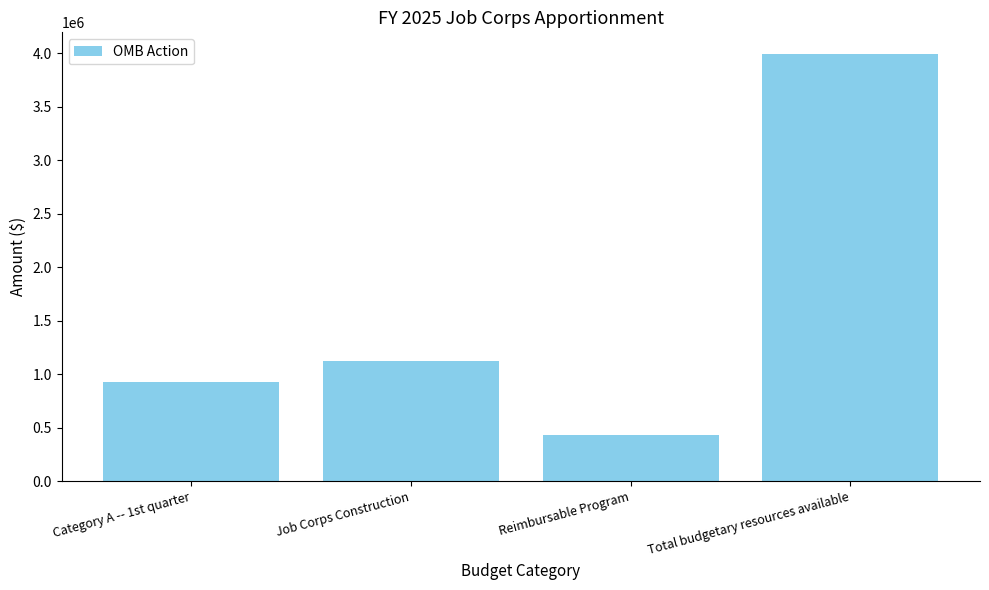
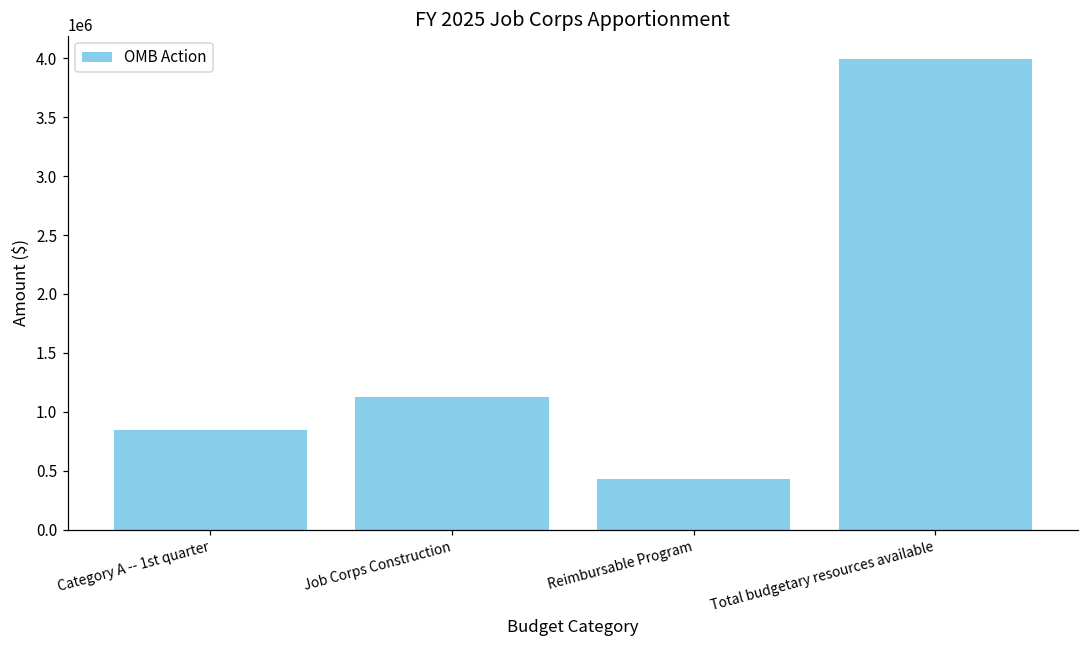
Category A -- 1st quarter: 930000 -> 840000
